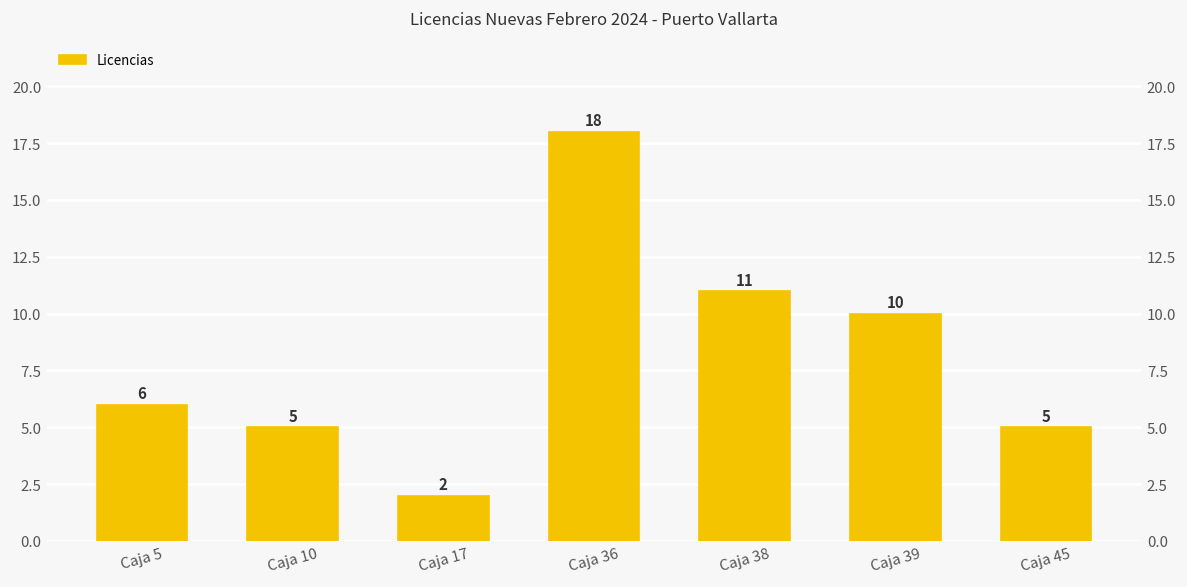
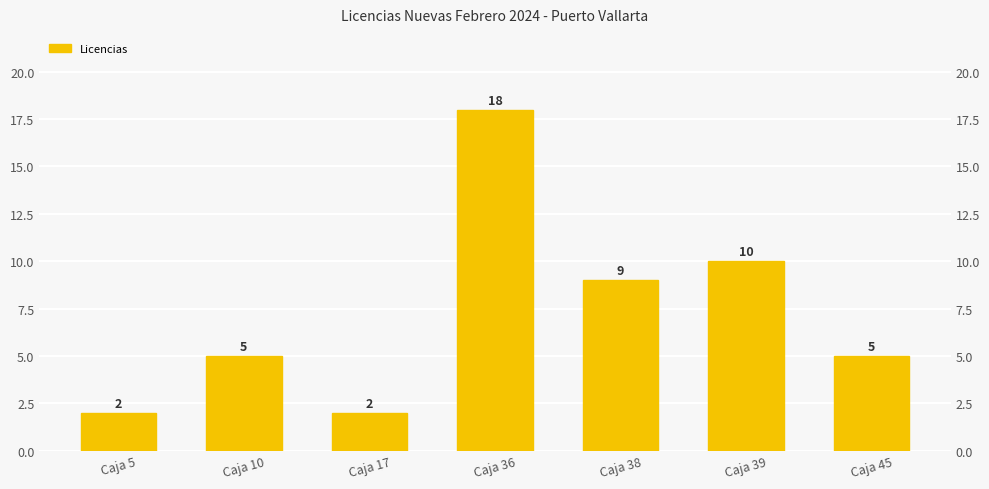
Caja 5: 6 -> 2
Caja 38: 11 -> 9
